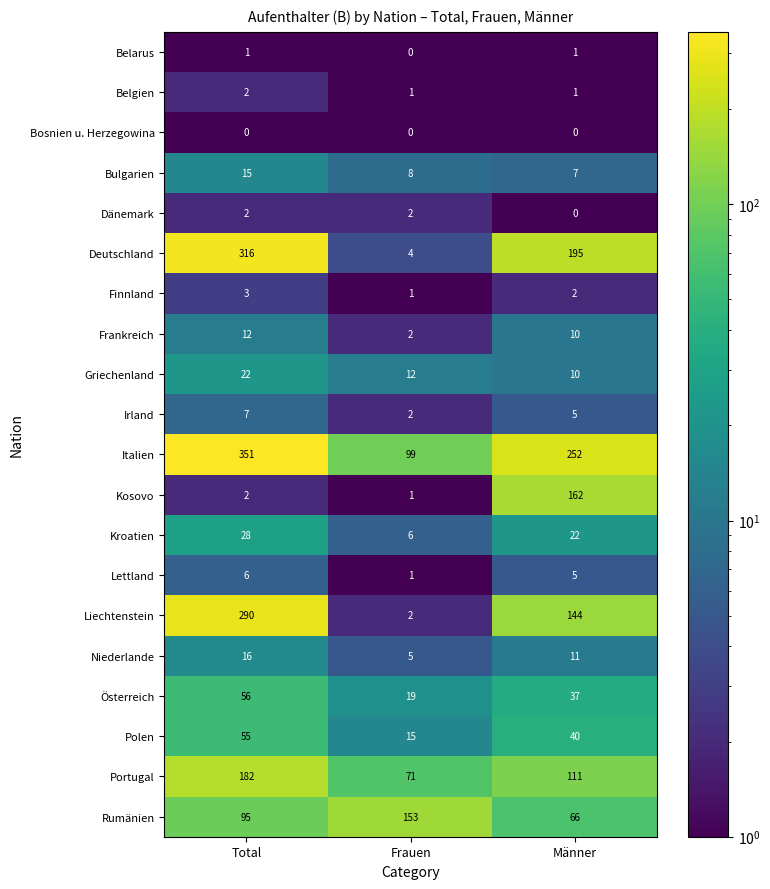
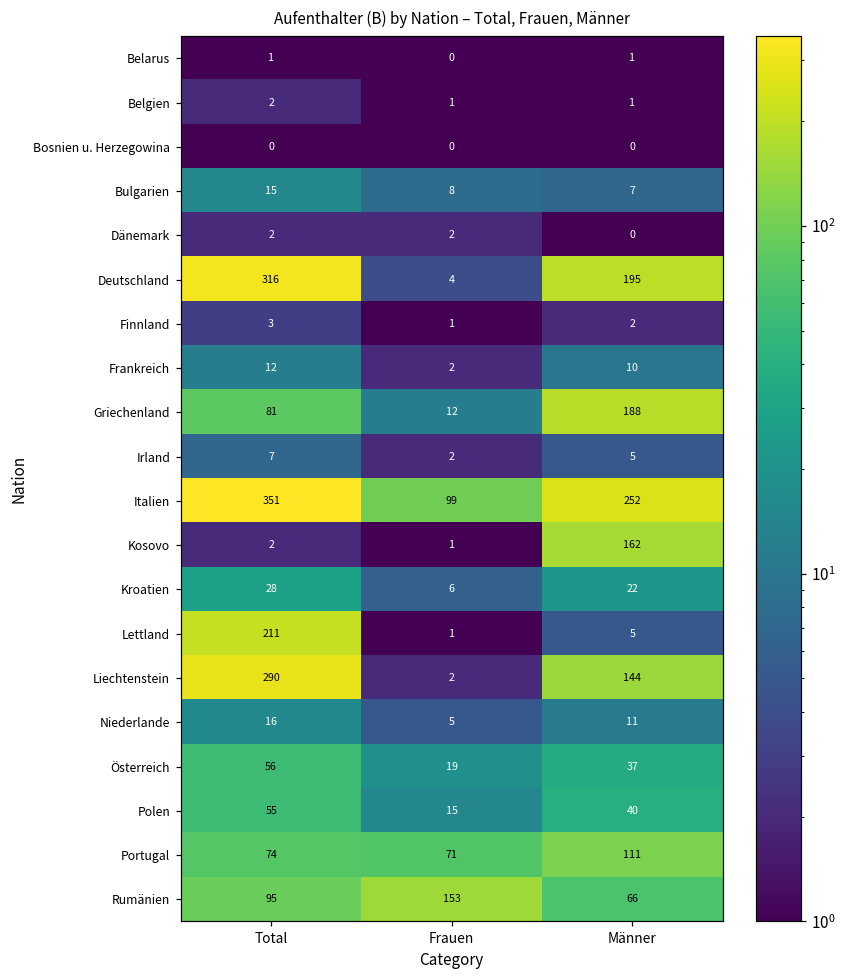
Griechenland, Total: 22 -> 81
Griechenland, Männer: 10 -> 188
Lettland, Total: 6 -> 211
Portugal, Total: 182 -> 74
